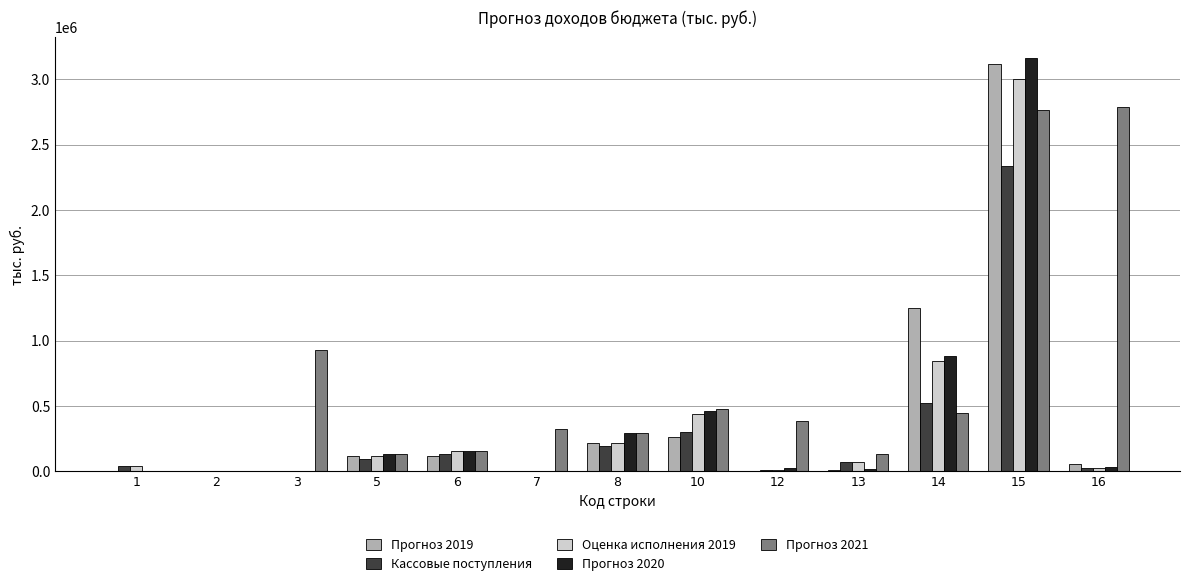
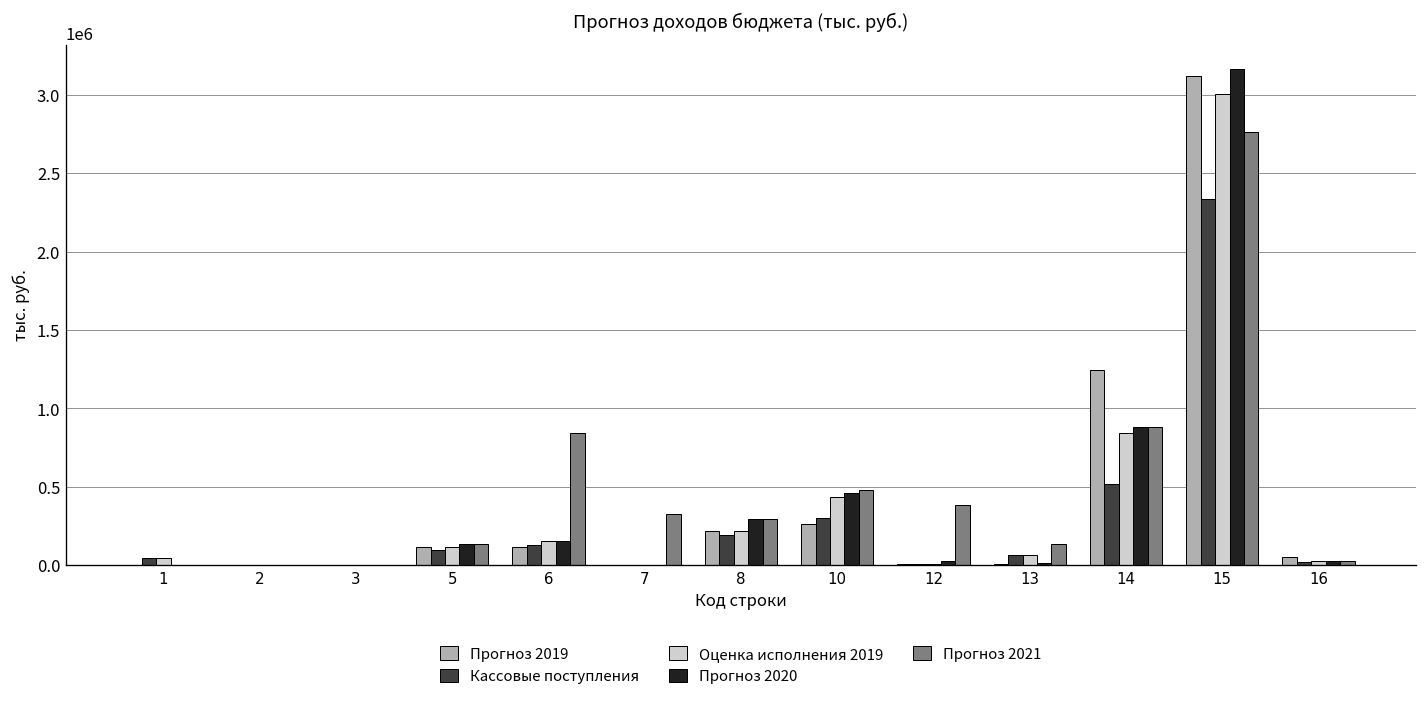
Прогноз 2021, 3: 930000 -> 0
Прогноз 2021, 6: 150000 -> 850000
Прогноз 2021, 14: 450000 -> 880000
Прогноз 2021, 16: 2790000 -> 30000
